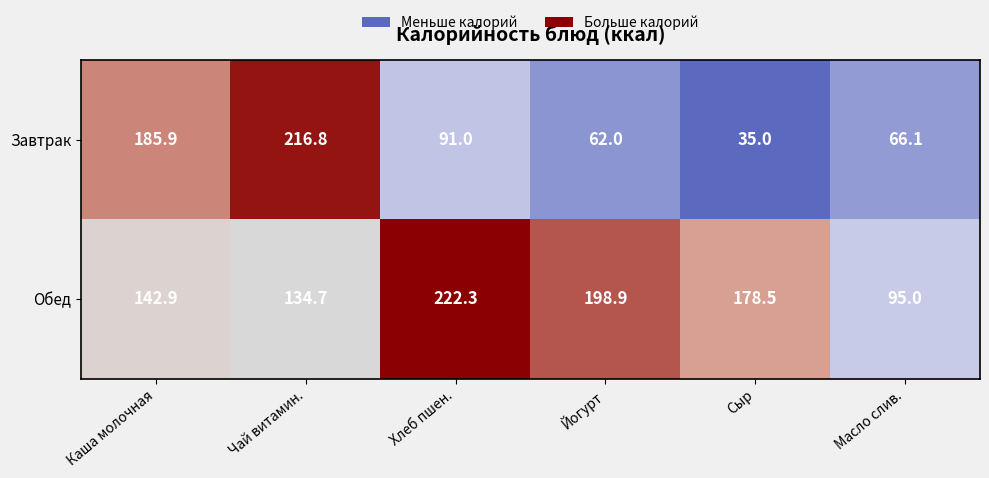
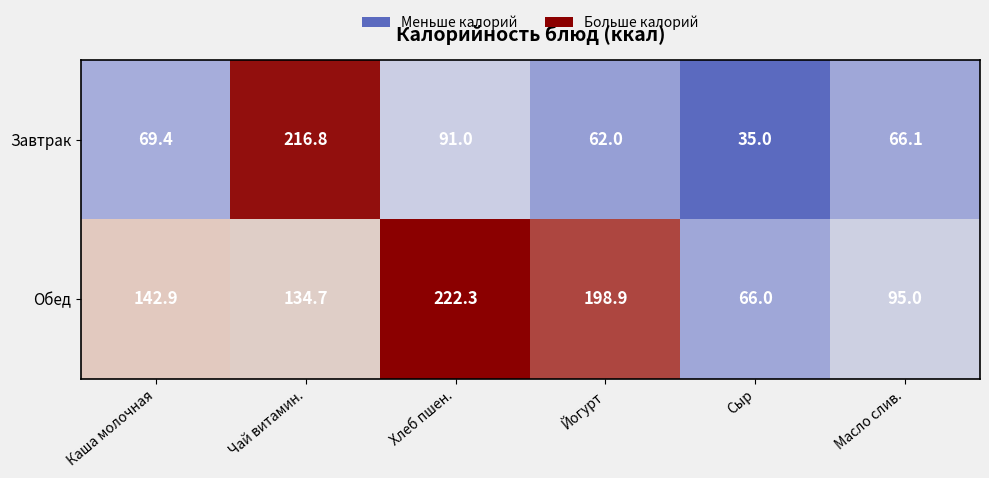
Завтрак, Каша молочная: 185.9 -> 69.4
Обед, Сыр: 178.5 -> 66.0
